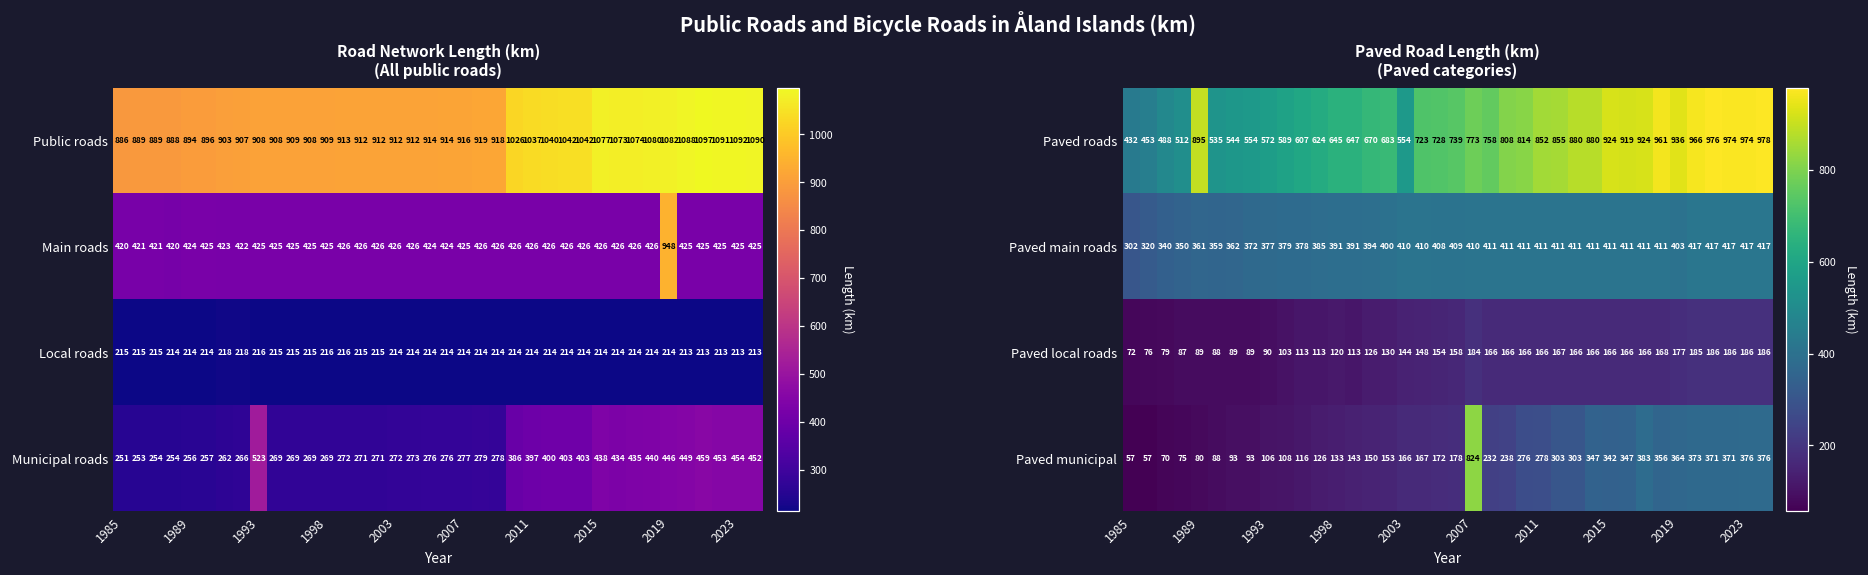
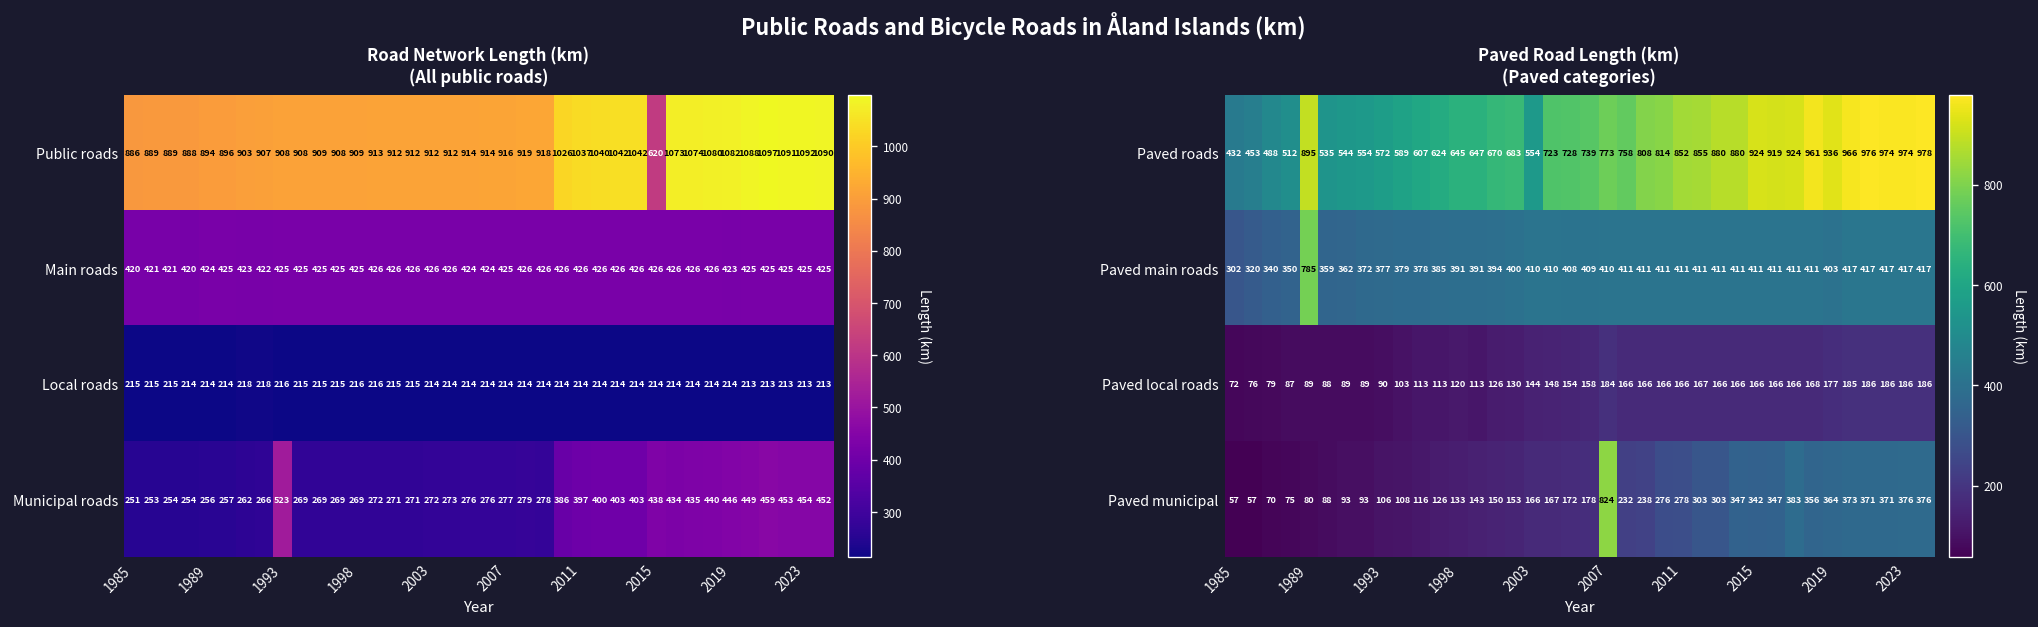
Road Network Length (km) (All public roads), Public roads, 2015: 1077 -> 620
Road Network Length (km) (All public roads), Main roads, 2019: 948 -> 423
Paved Road Length (km) (Paved categories), Paved main roads, 1989: 361 -> 785
